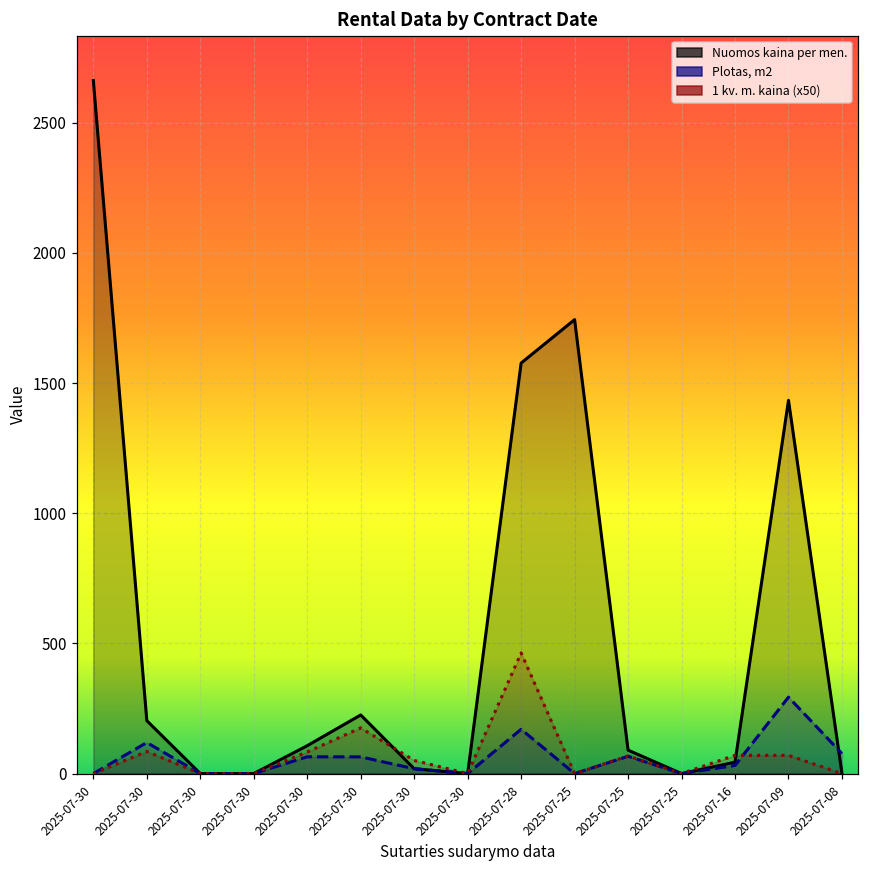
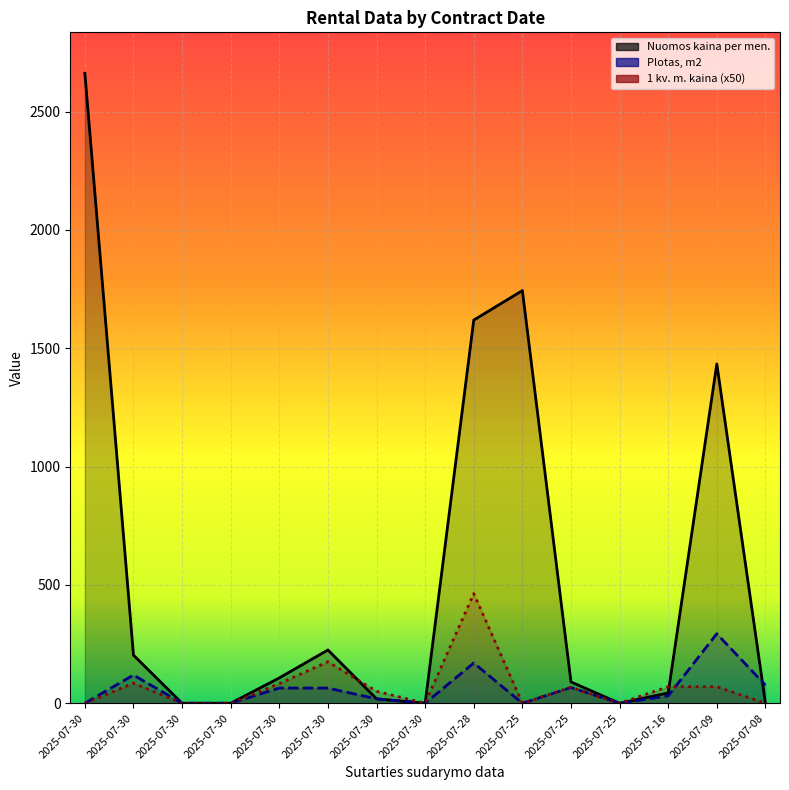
Nuomos kaina per men., 2025-07-28: 1580 -> 1620
